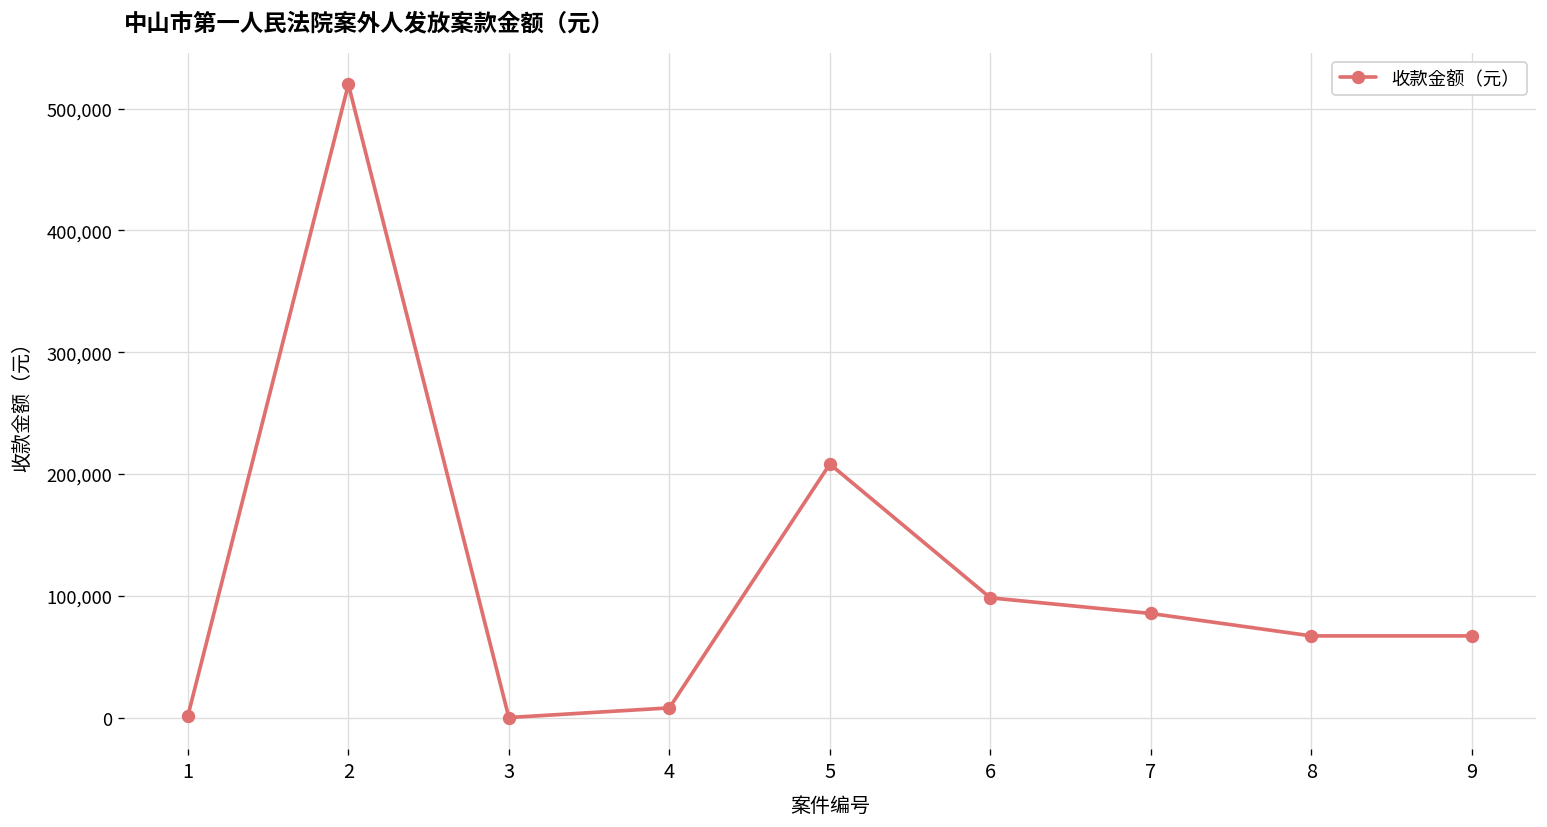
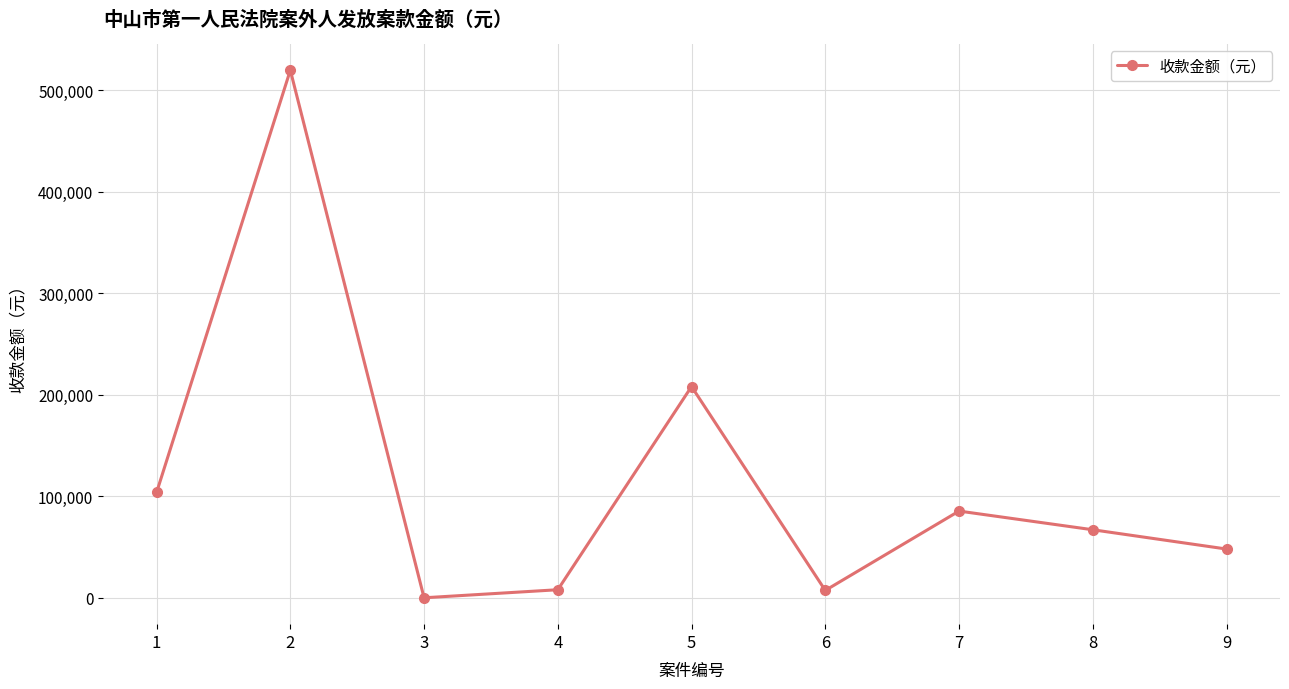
1: 2,000 -> 104,000
6: 98,000 -> 7,000
9: 67,000 -> 48,000
